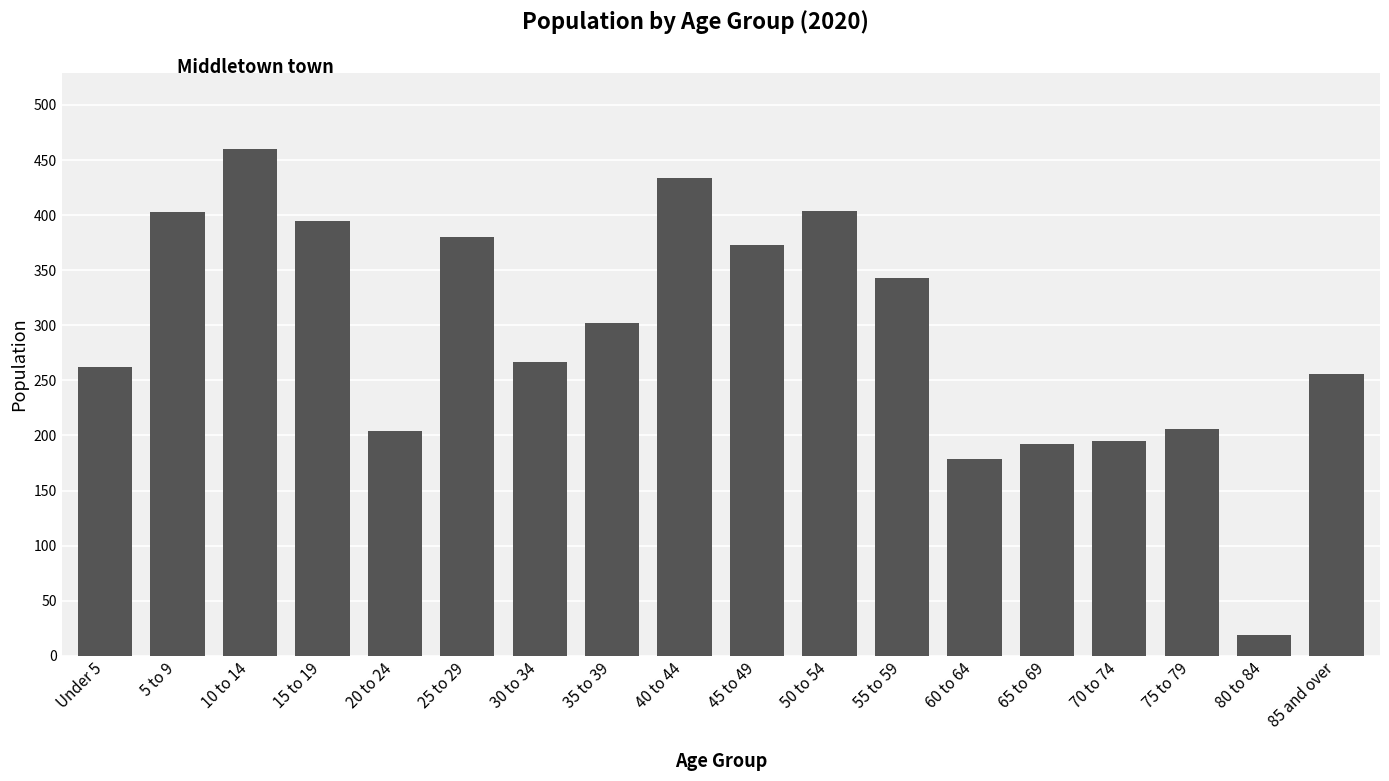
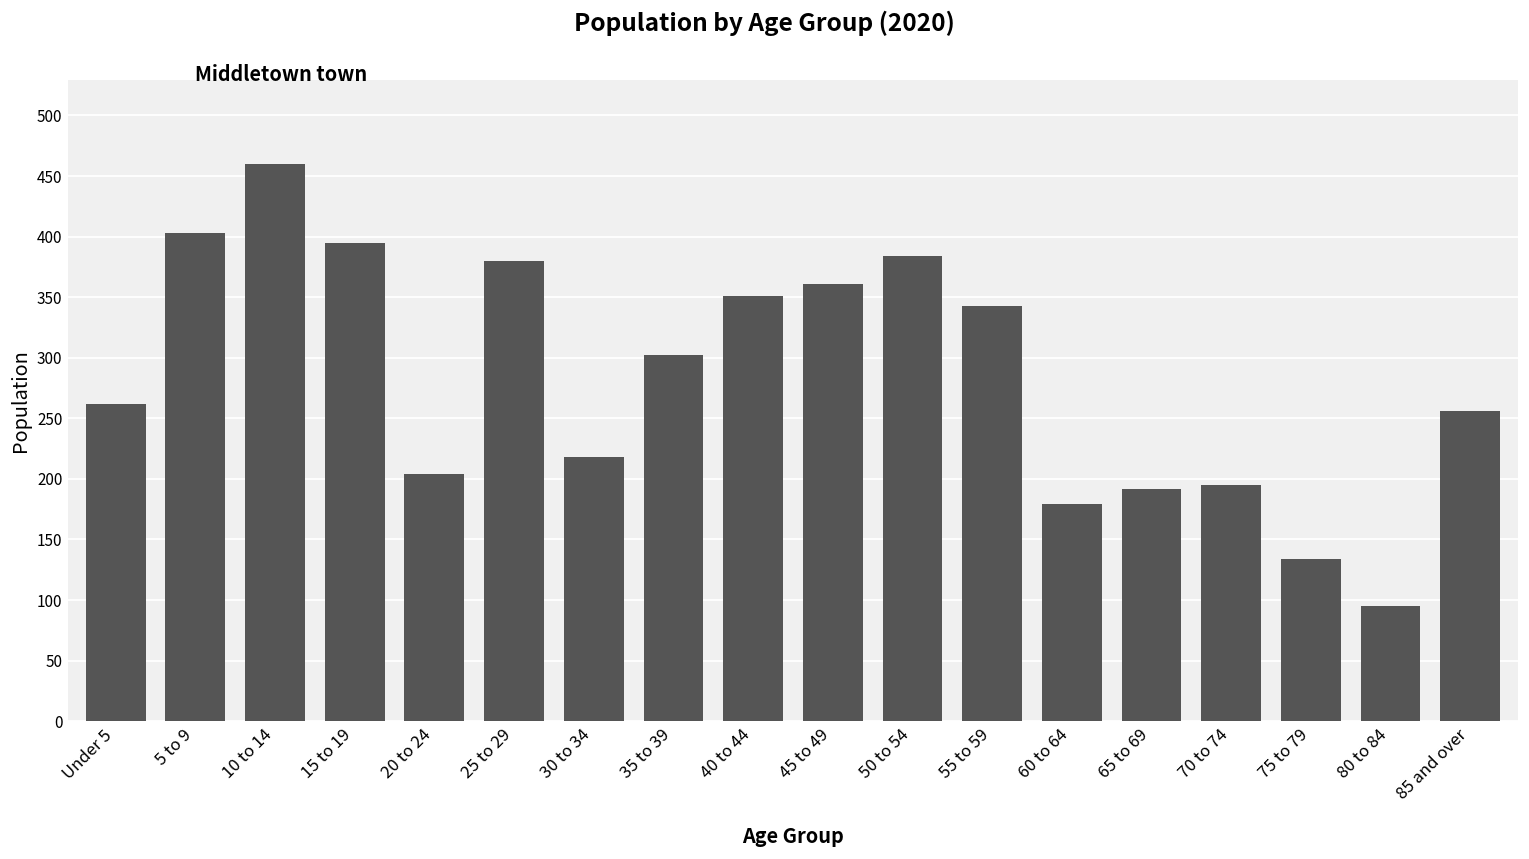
30 to 34: 267 -> 218
40 to 44: 434 -> 351
45 to 49: 373 -> 361
50 to 54: 404 -> 384
75 to 79: 206 -> 134
80 to 84: 19 -> 95
